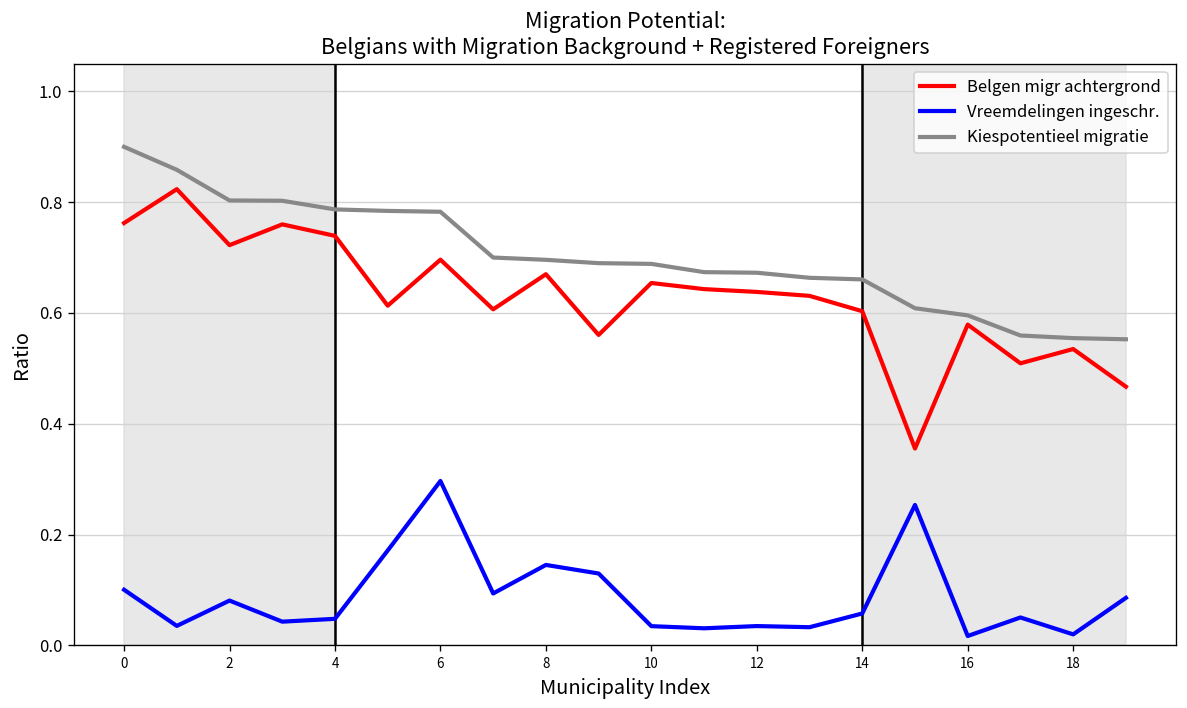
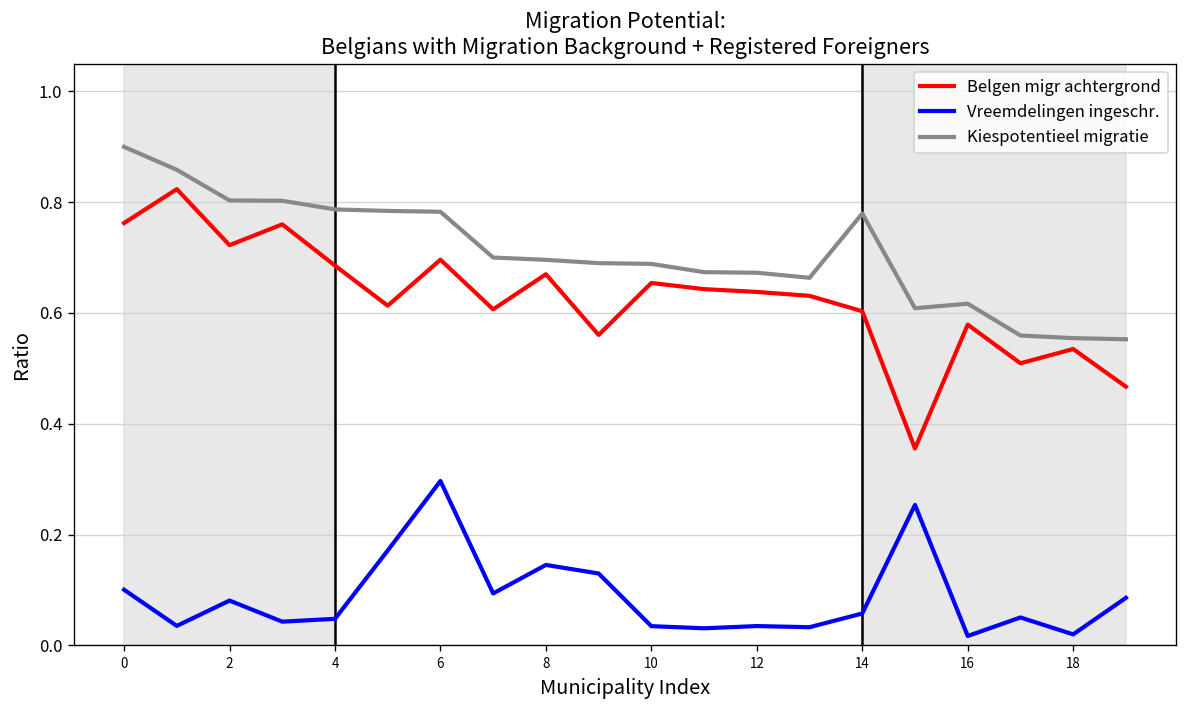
Belgen migr achtergrond, 4: 0.74 -> 0.69
Kiespotentieel migratie, 14: 0.66 -> 0.78
Kiespotentieel migratie, 16: 0.60 -> 0.62
